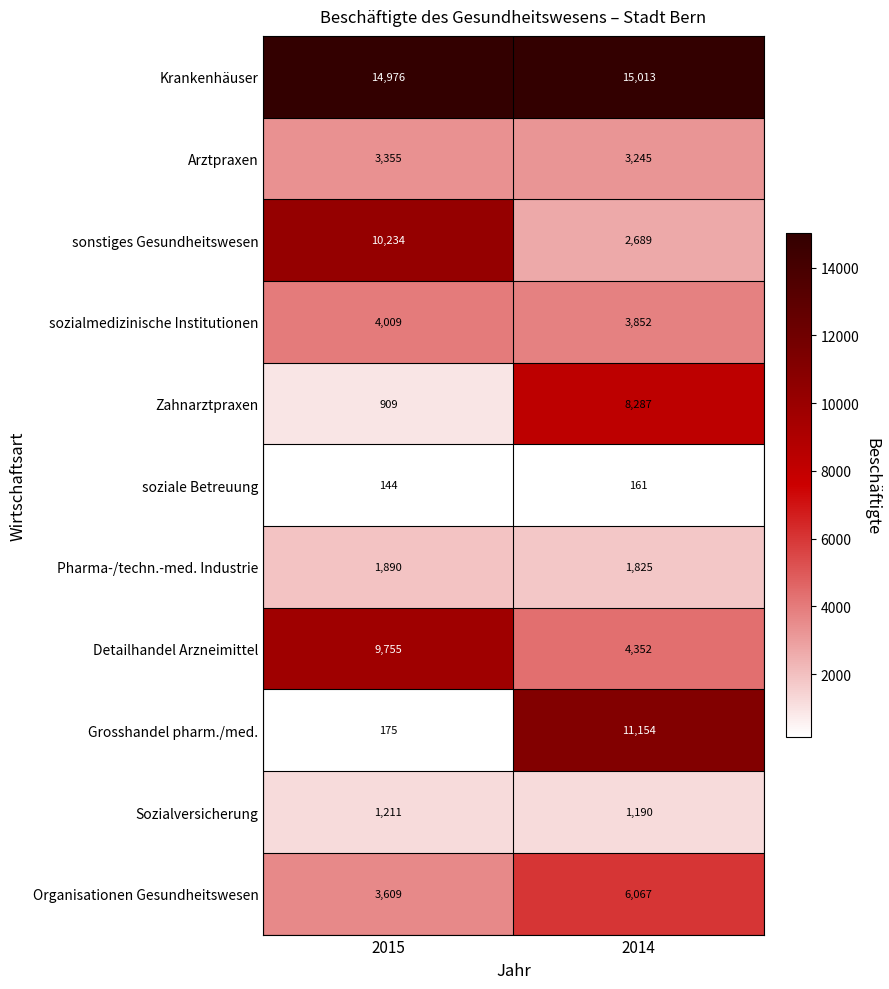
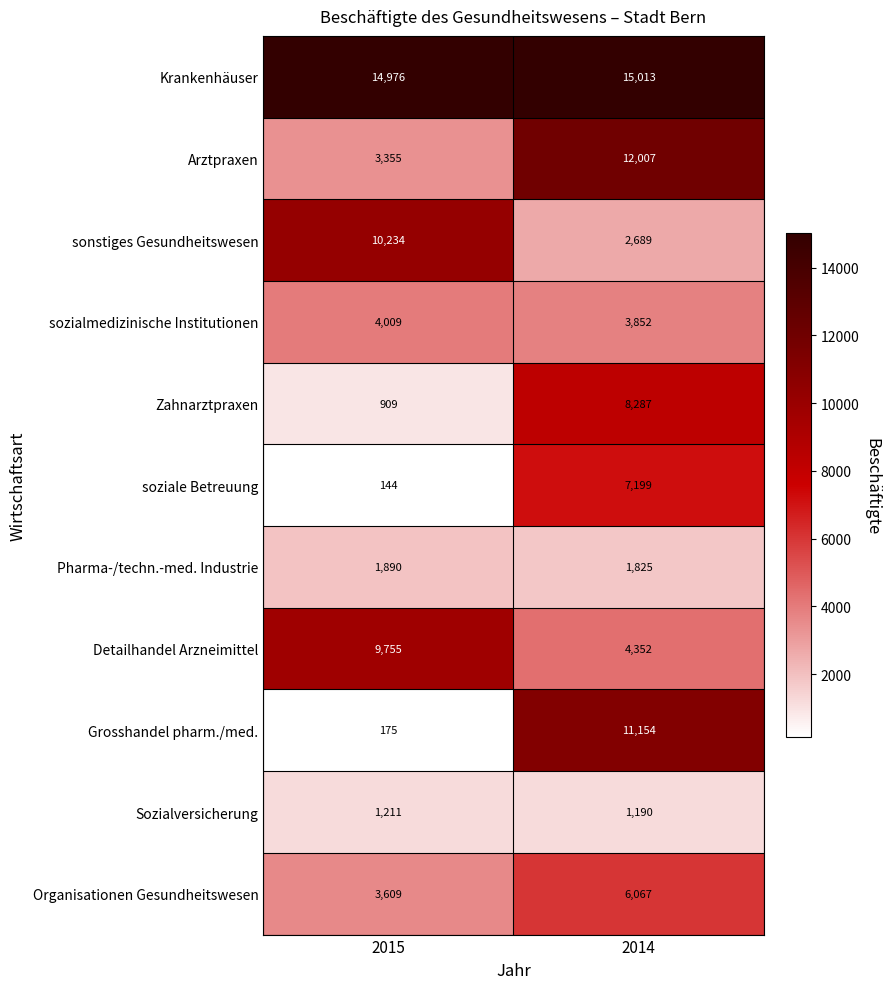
Arztpraxen, 2014: 3,245 -> 12,007
soziale Betreuung, 2014: 161 -> 7,199
